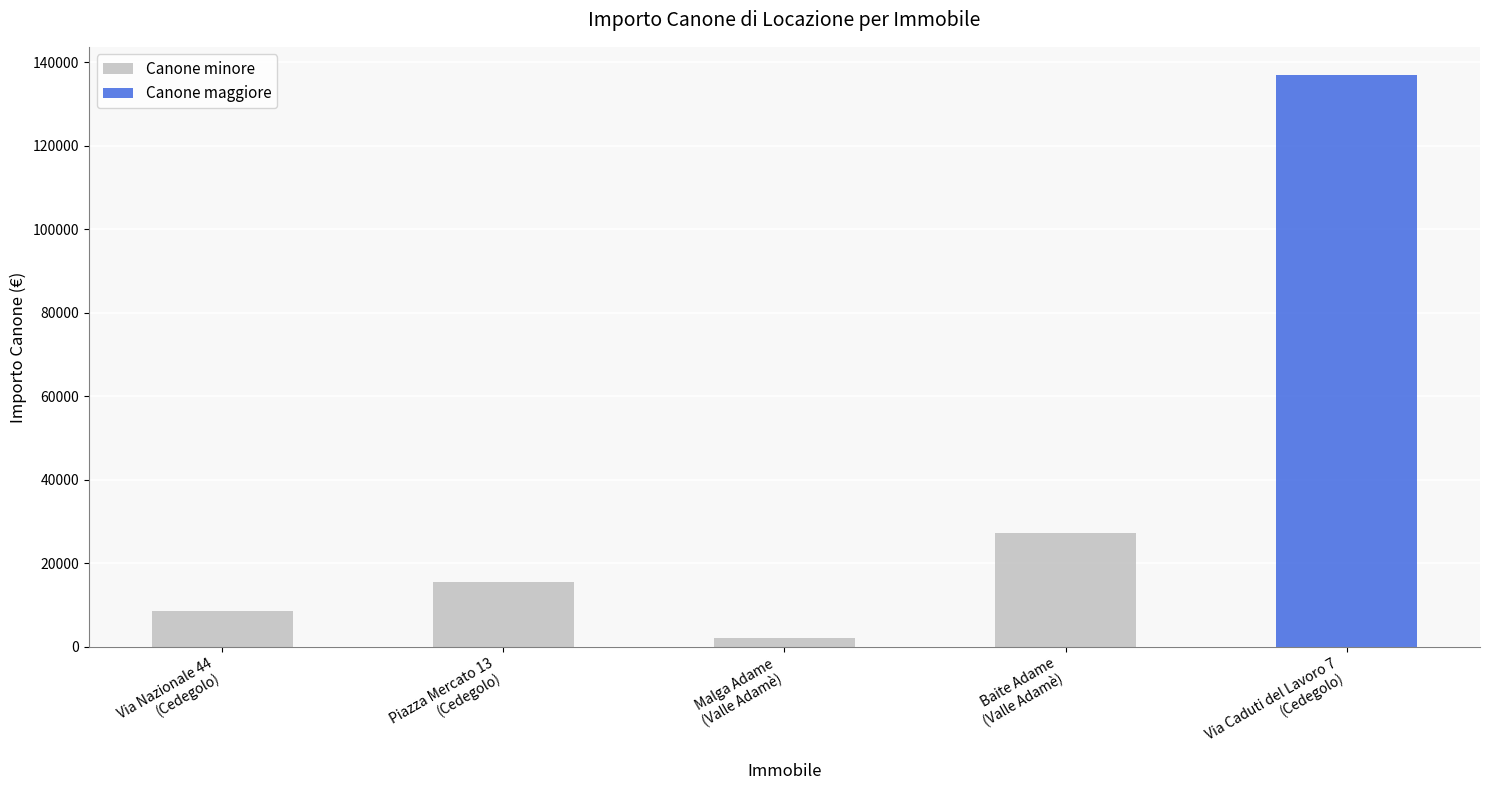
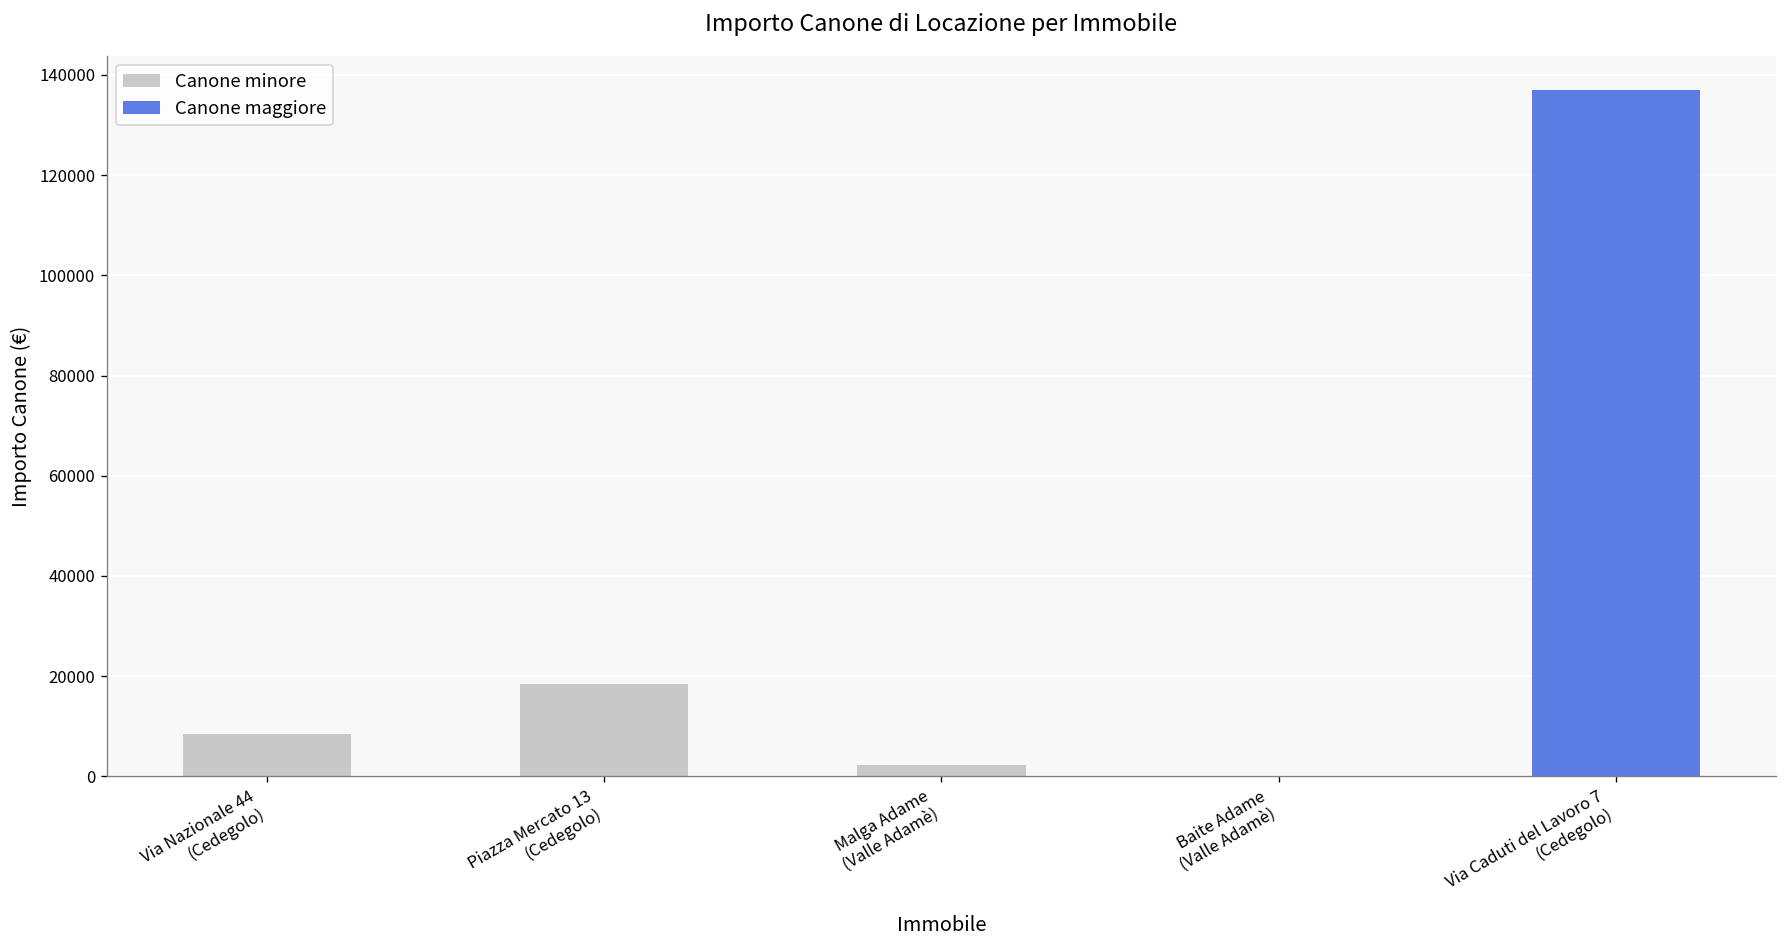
Piazza Mercato 13 (Cedegolo): 16000 -> 18000
Baite Adame (Valle Adamè): 27000 -> 0
